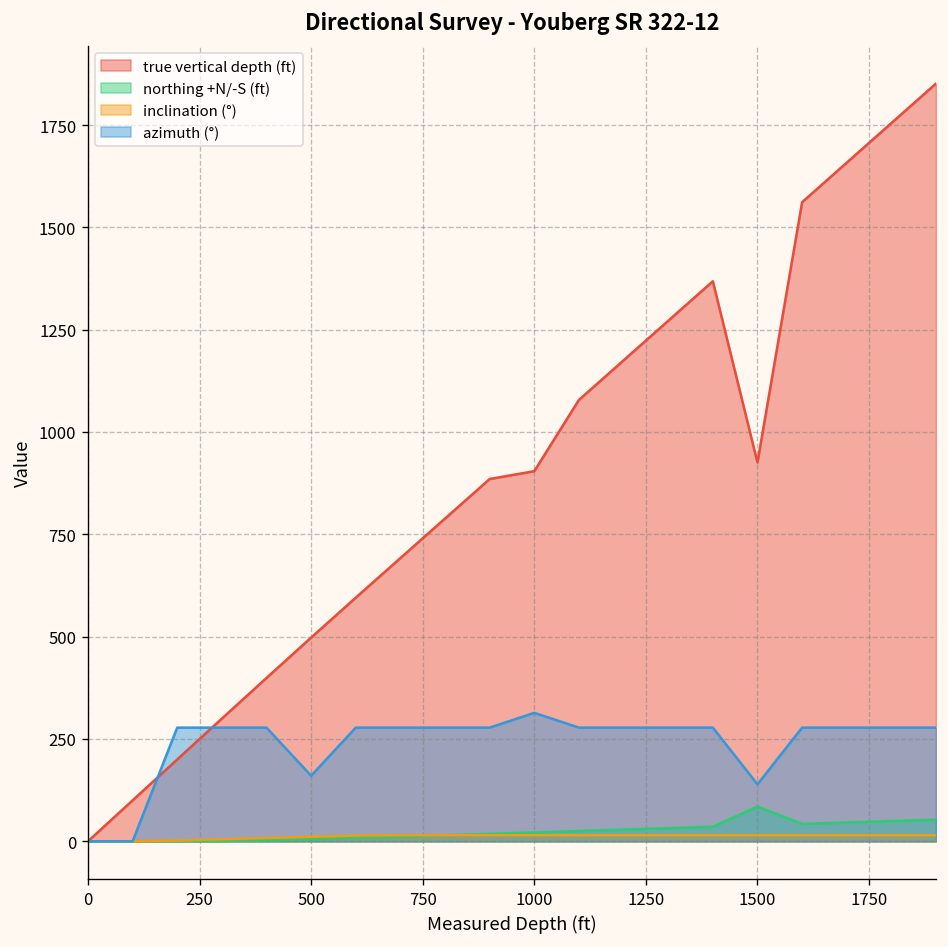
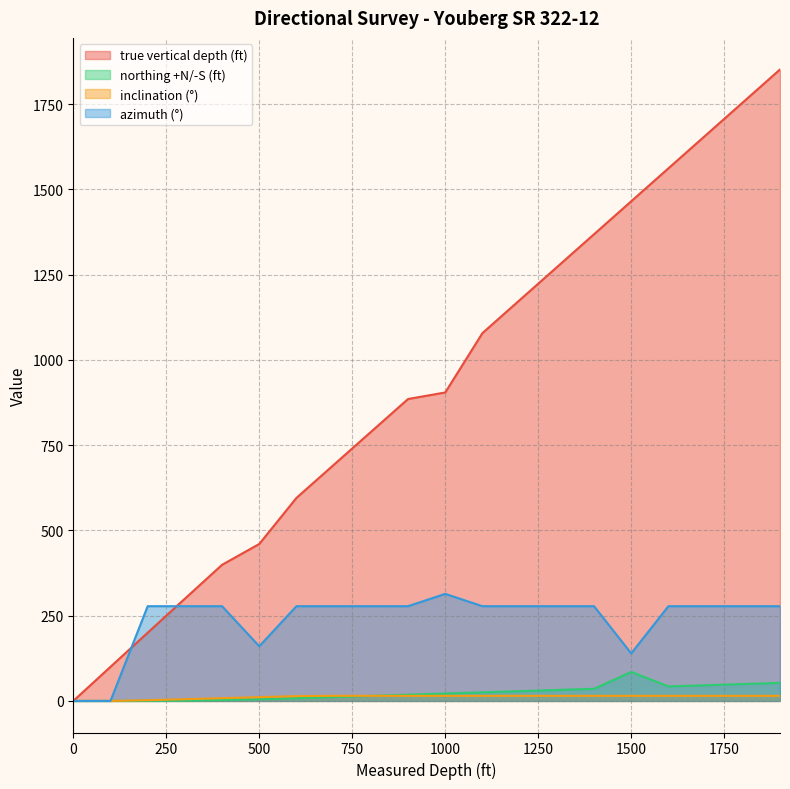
true vertical depth (ft), 500: 500 -> 460
true vertical depth (ft), 1500: 930 -> 1460
